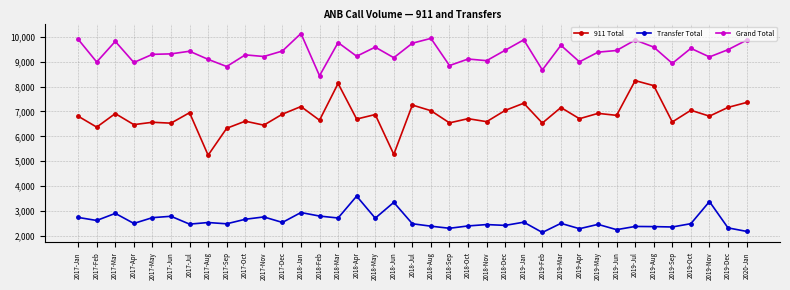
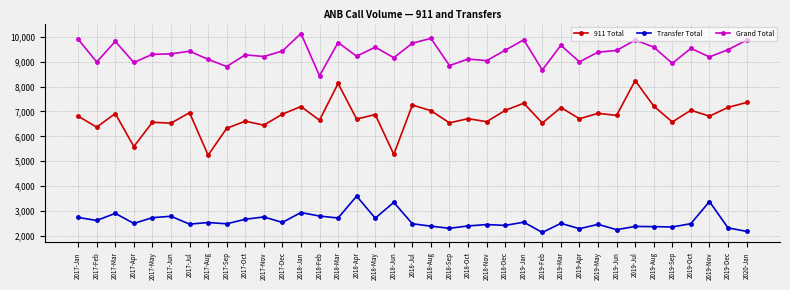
911 Total, 2017-Apr: 6,500 -> 5,600
911 Total, 2019-Aug: 8,000 -> 7,200
